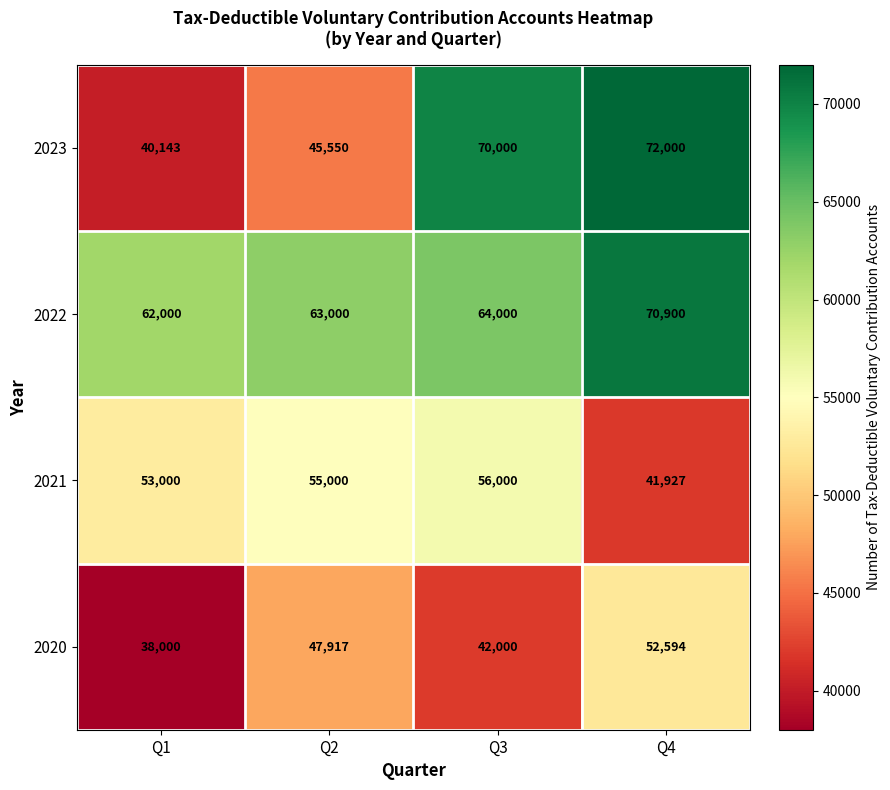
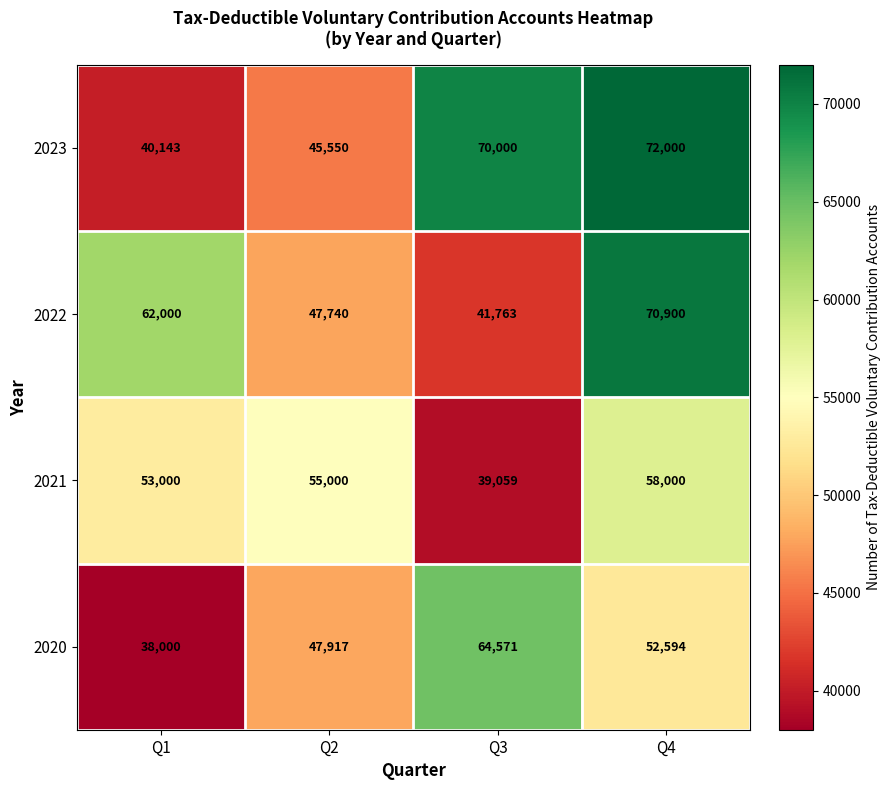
2022, Q2: 63,000 -> 47,740
2022, Q3: 64,000 -> 41,763
2021, Q3: 56,000 -> 39,059
2021, Q4: 41,927 -> 58,000
2020, Q3: 42,000 -> 64,571
